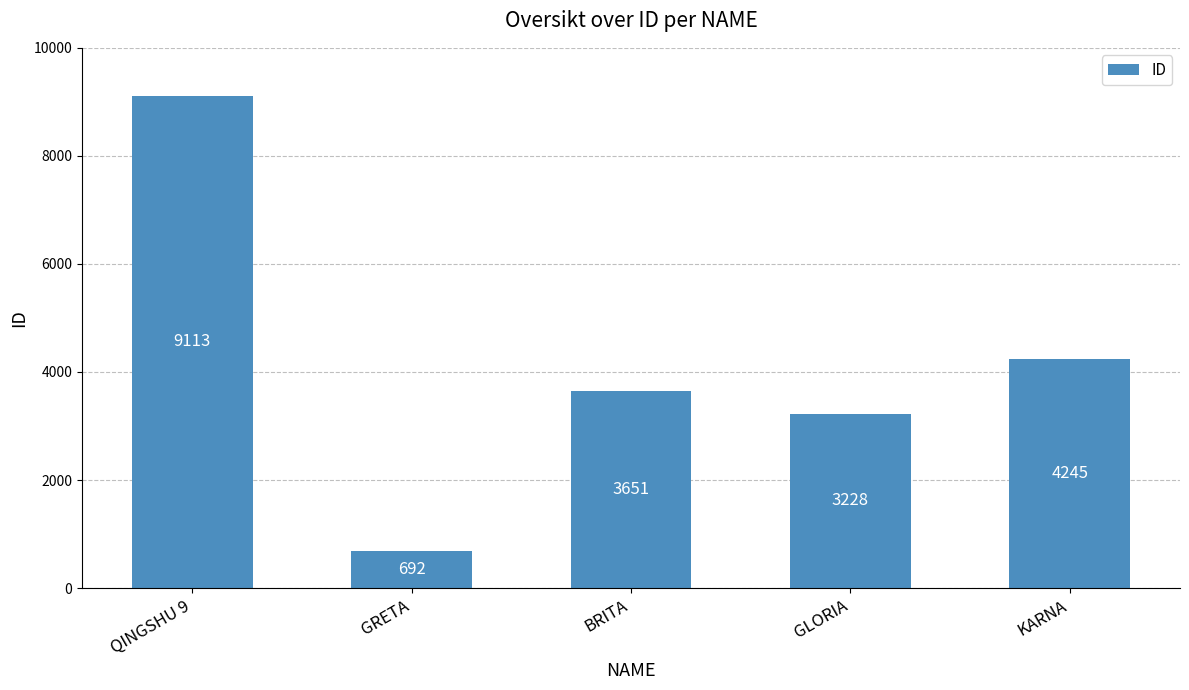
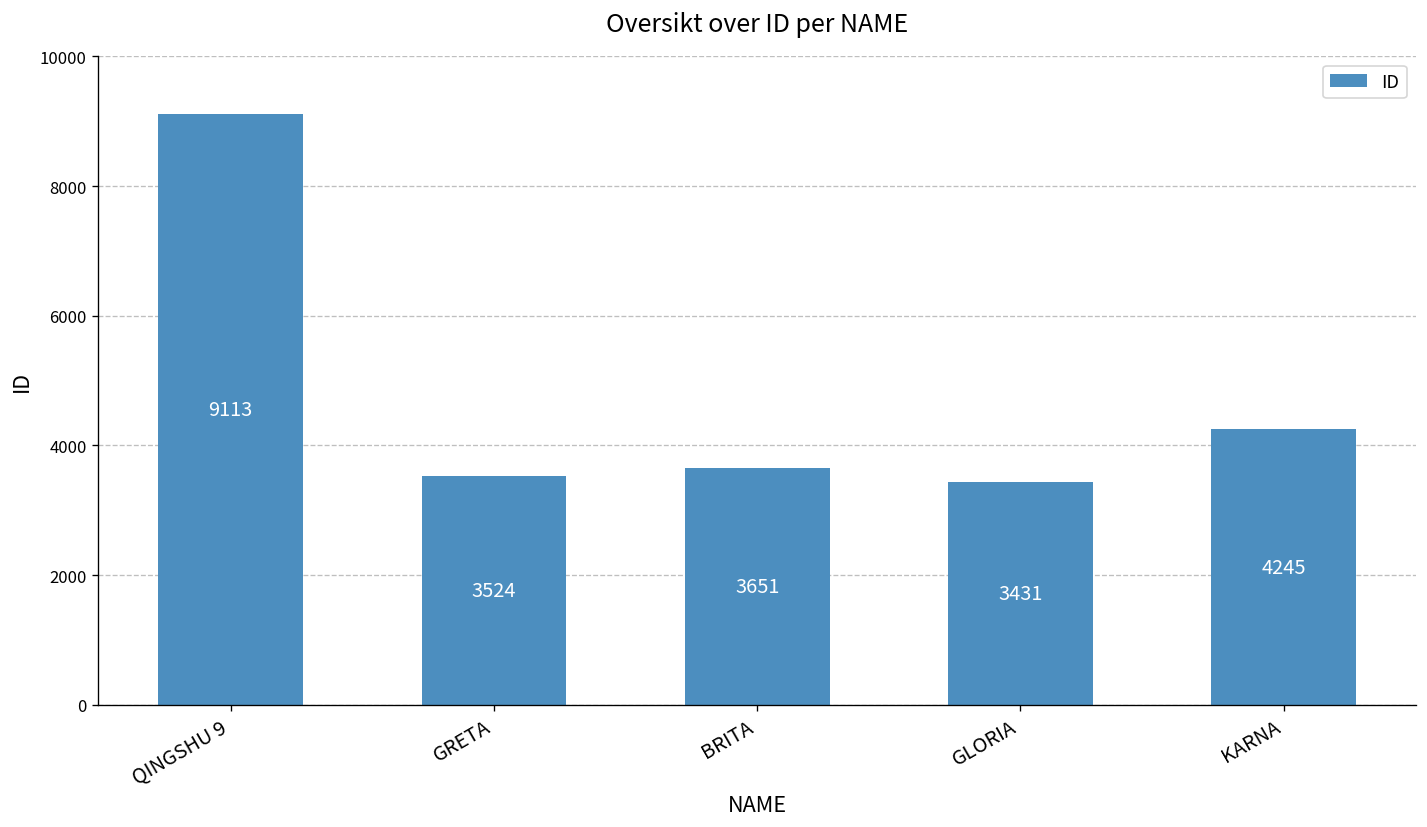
GRETA: 692 -> 3524
GLORIA: 3228 -> 3431
